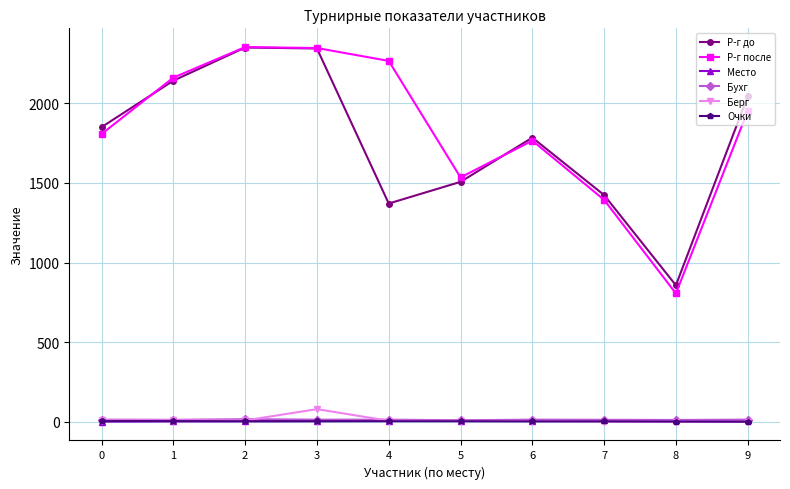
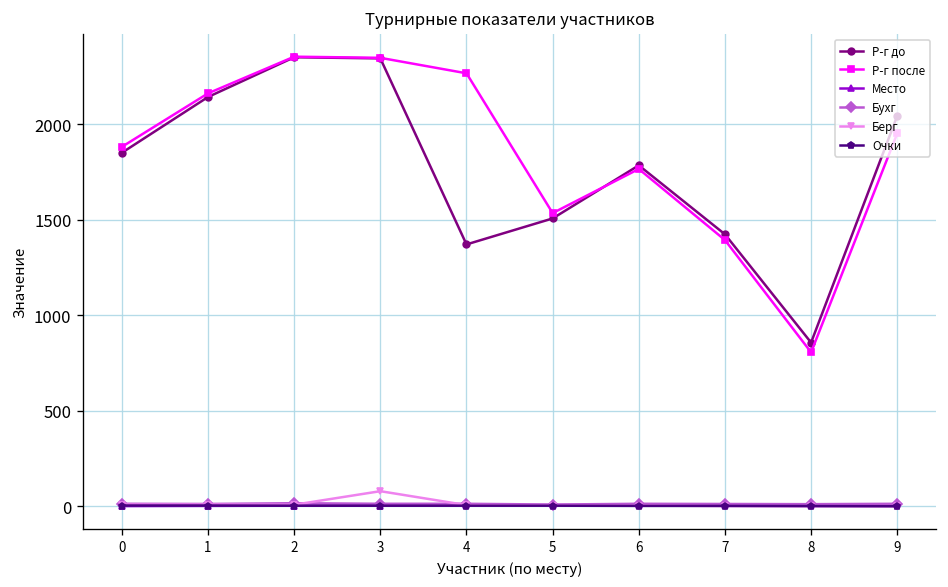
Р-г после, 0: 1810 -> 1880
